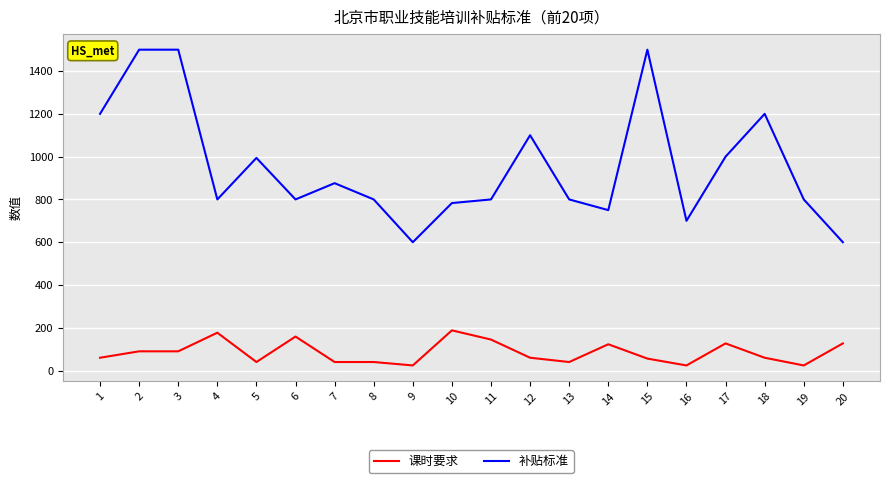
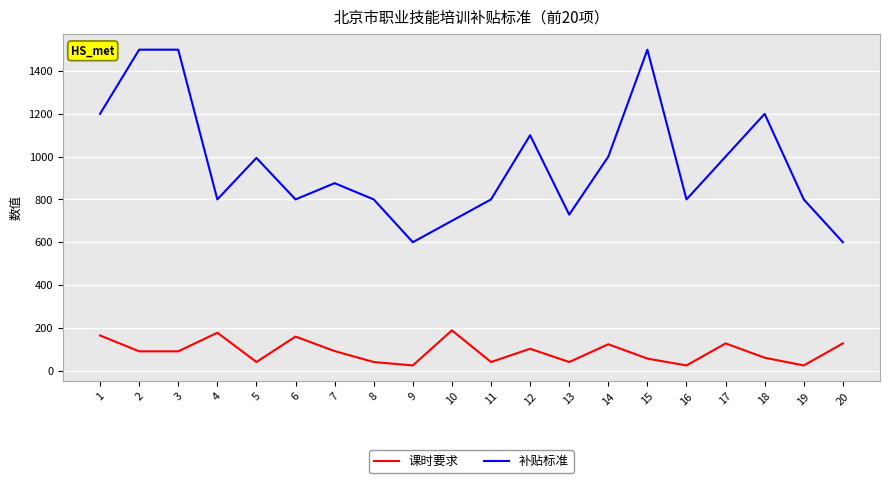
课时要求, 1: 60 -> 160
课时要求, 7: 40 -> 90
补贴标准, 10: 780 -> 700
课时要求, 11: 150 -> 40
课时要求, 12: 60 -> 100
补贴标准, 13: 800 -> 730
补贴标准, 14: 750 -> 1000
补贴标准, 16: 700 -> 800
